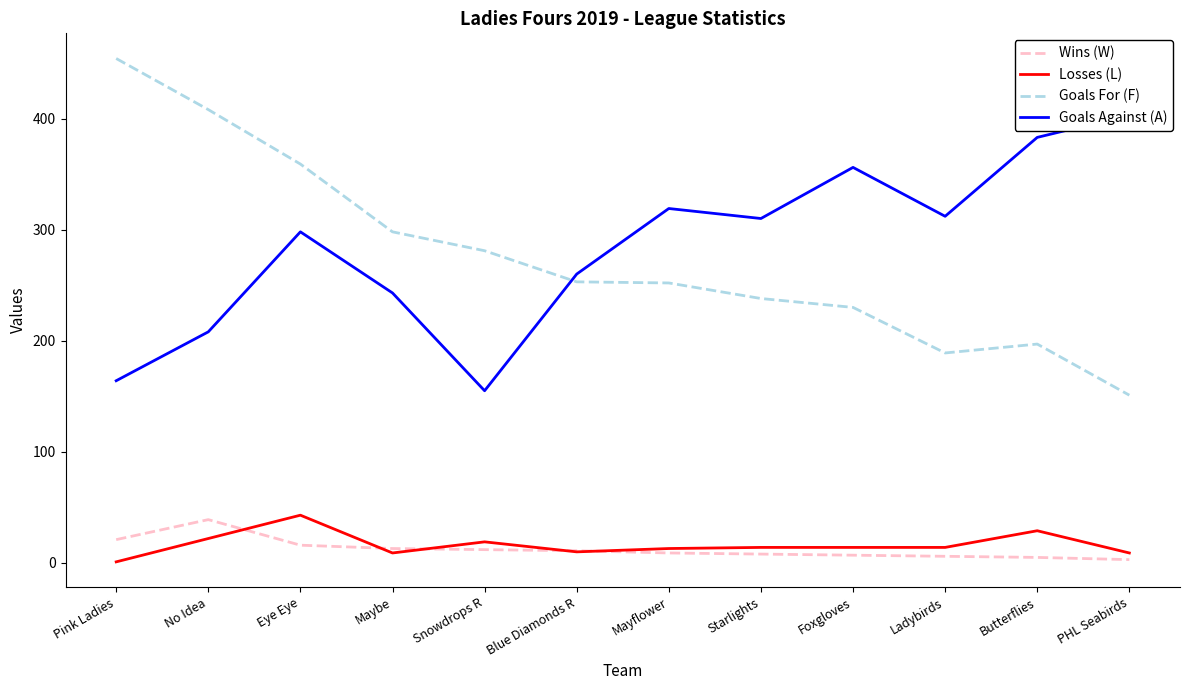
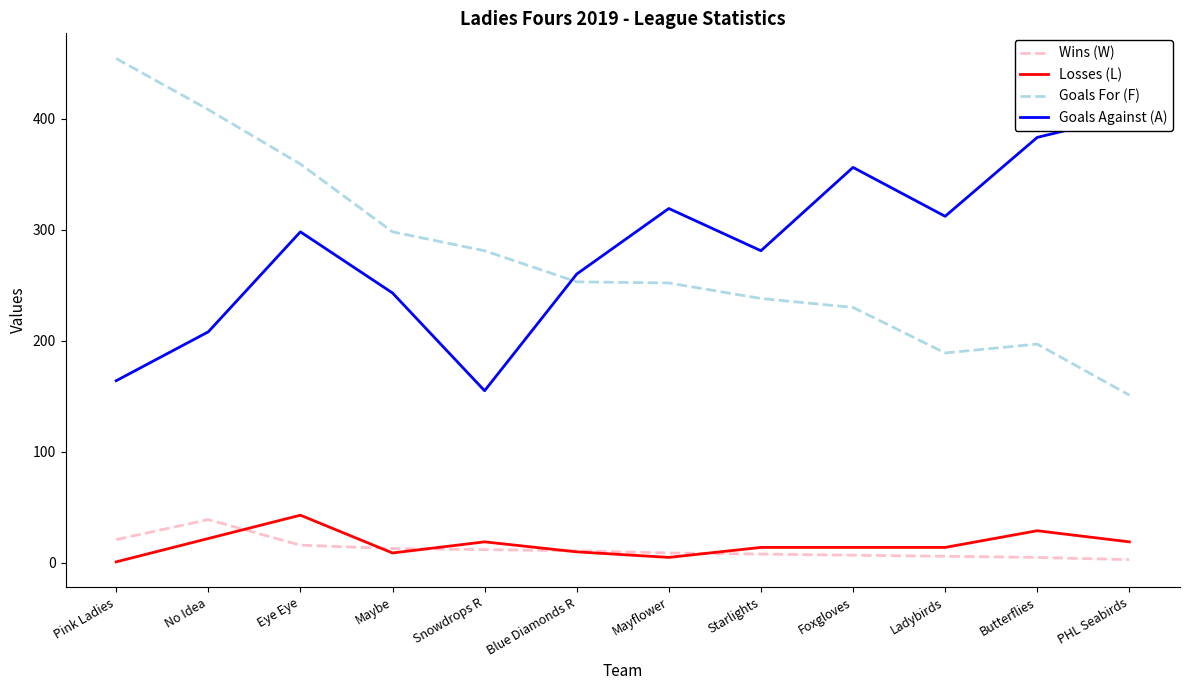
Losses (L), Mayflower: 13 -> 5
Goals Against (A), Starlights: 310 -> 281
Losses (L), PHL Seabirds: 9 -> 19
